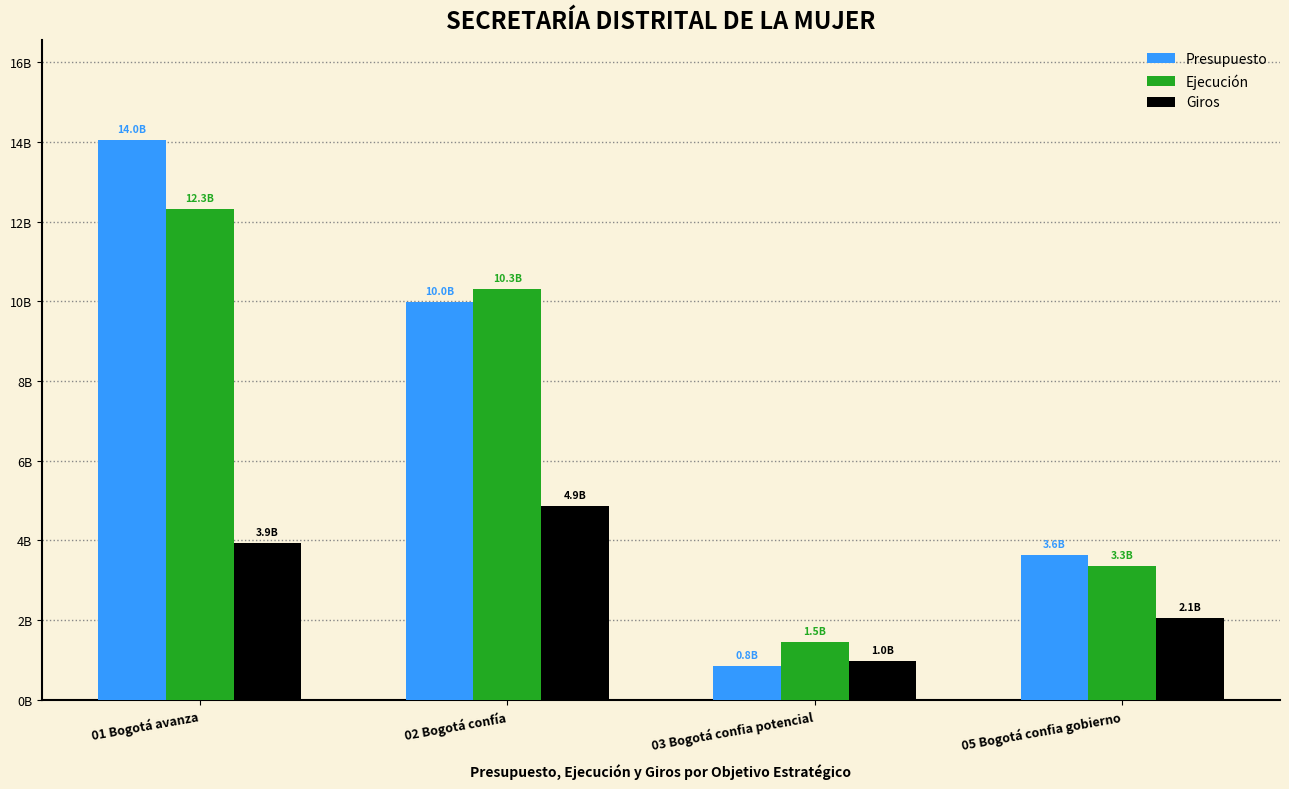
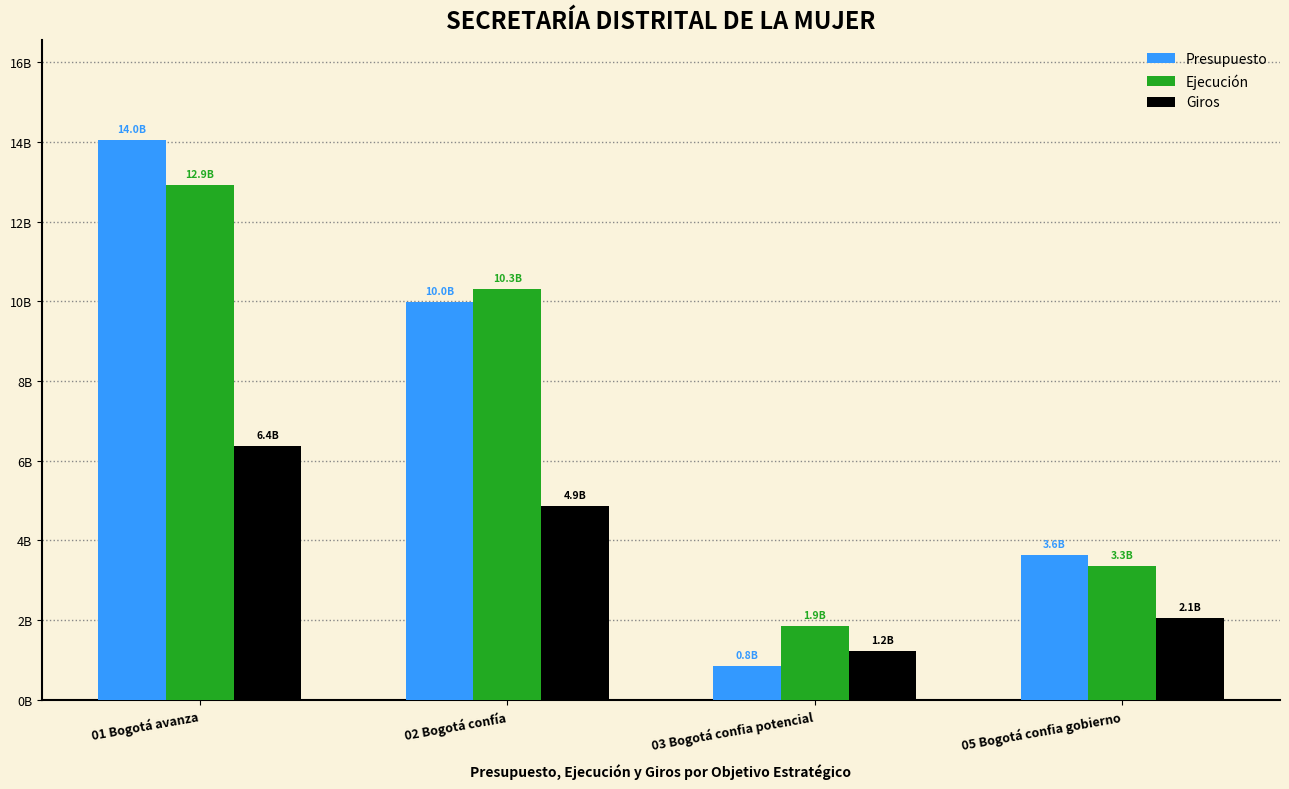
Ejecución, 01 Bogotá avanza: 12.3B -> 12.9B
Giros, 01 Bogotá avanza: 3.9B -> 6.4B
Ejecución, 03 Bogotá confia potencial: 1.5B -> 1.9B
Giros, 03 Bogotá confia potencial: 1.0B -> 1.2B
